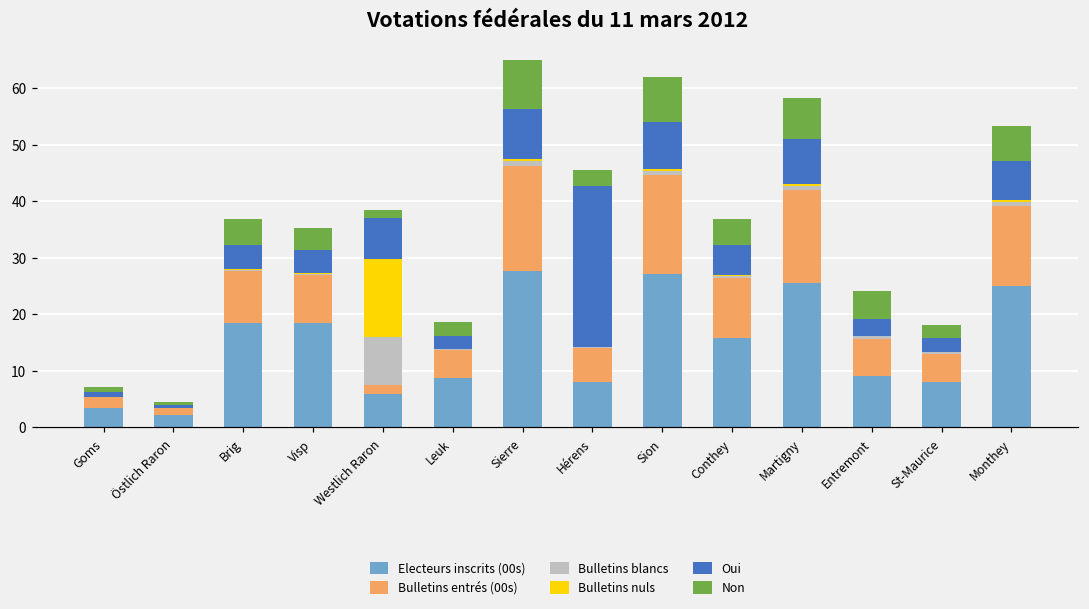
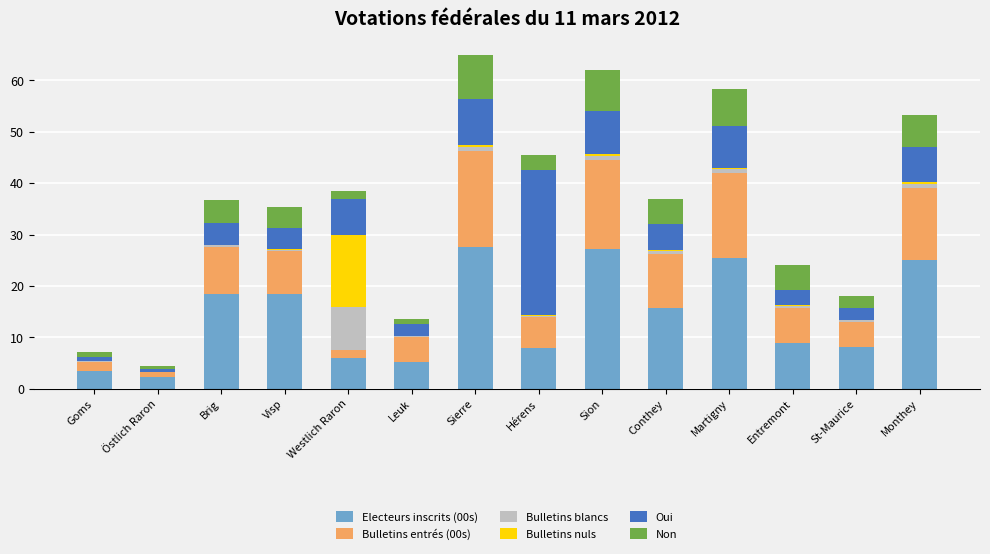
Electeurs inscrits (00s), Leuk: 9 -> 5
Non, Leuk: 3 -> 1
